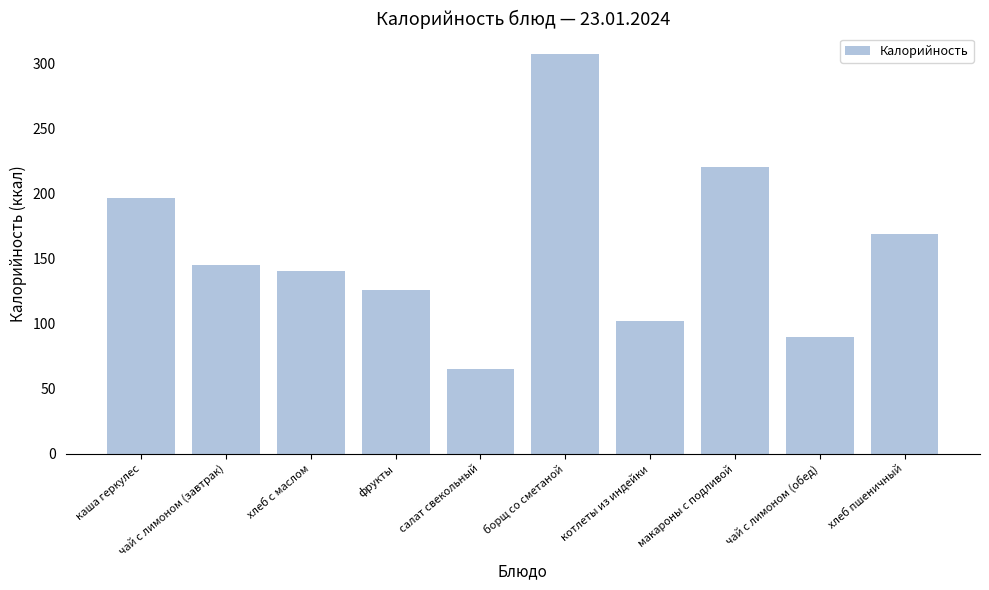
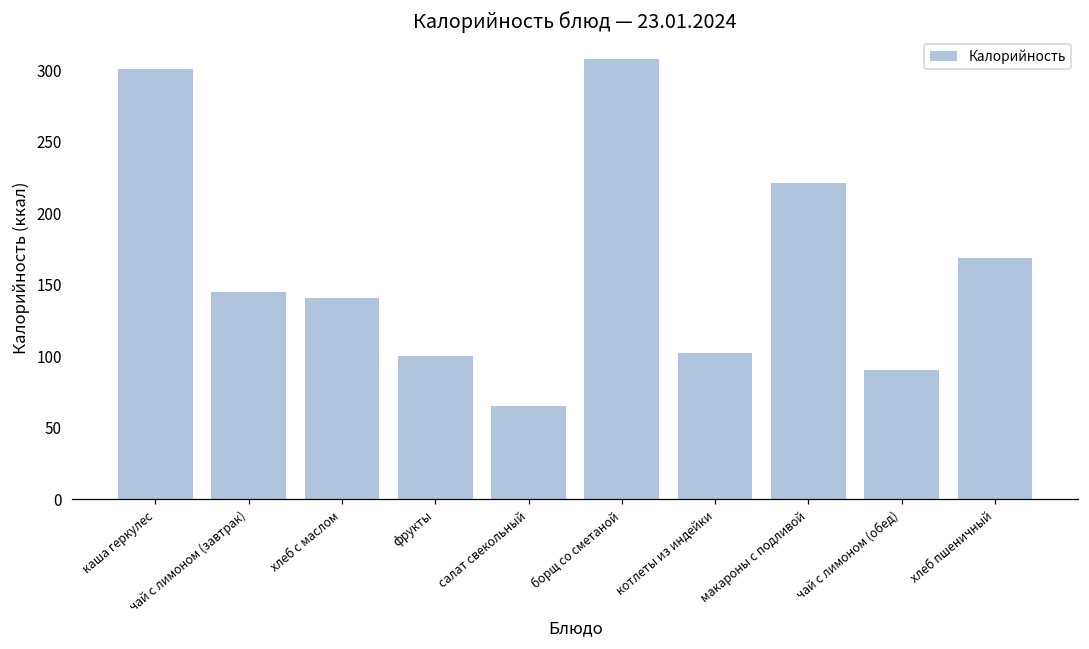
каша геркулес: 197 -> 301
фрукты: 126 -> 100
